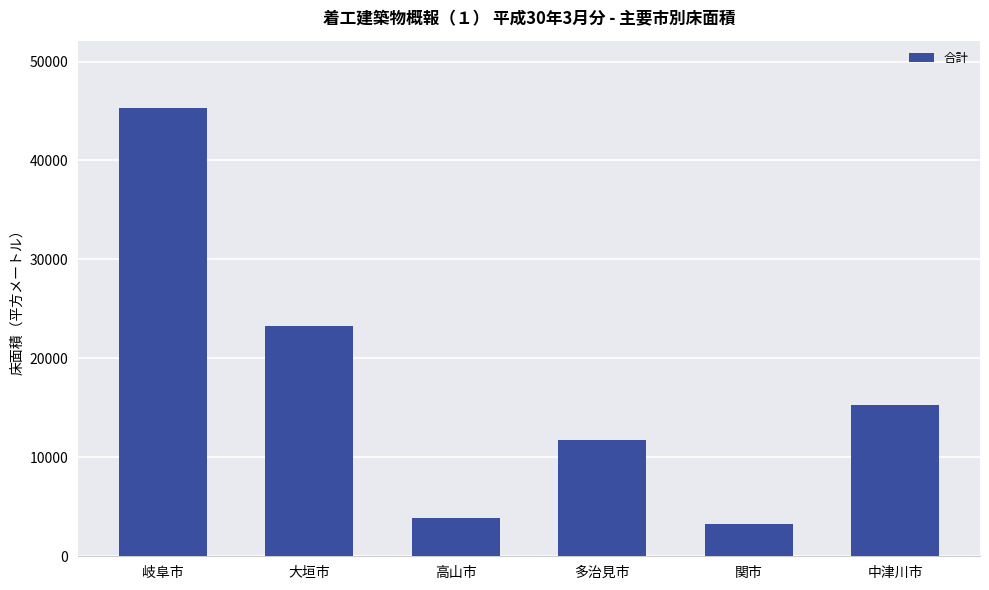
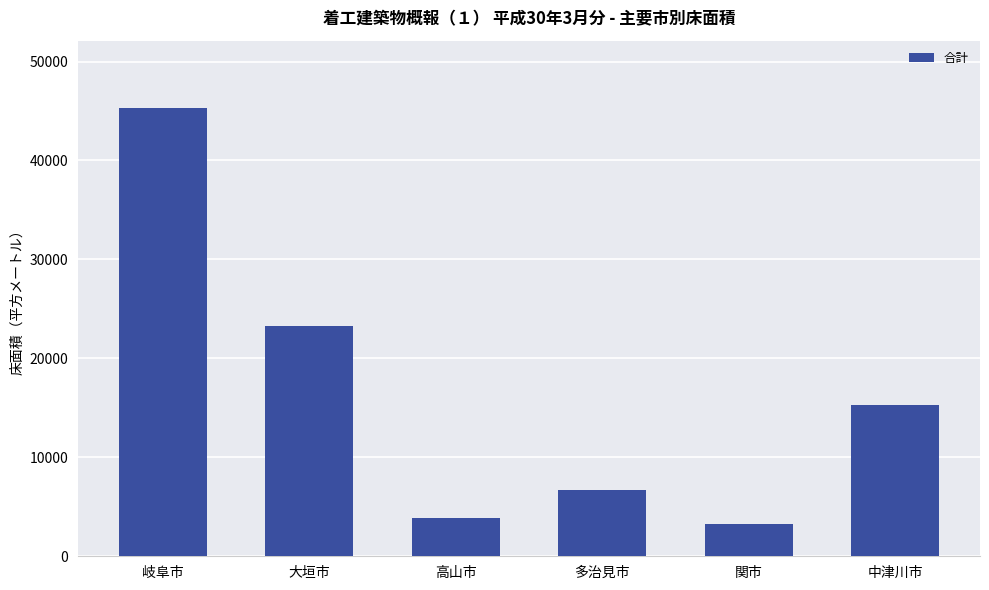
多治見市: 12000 -> 7000
